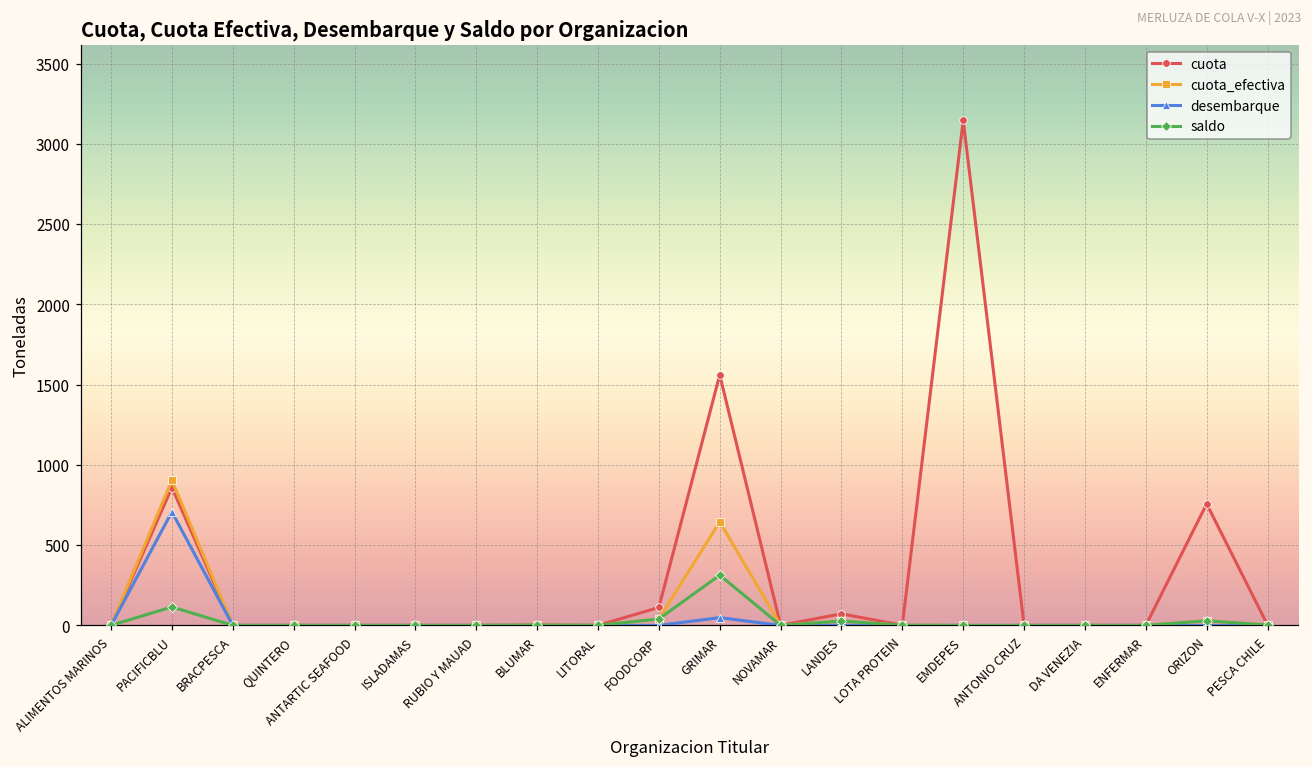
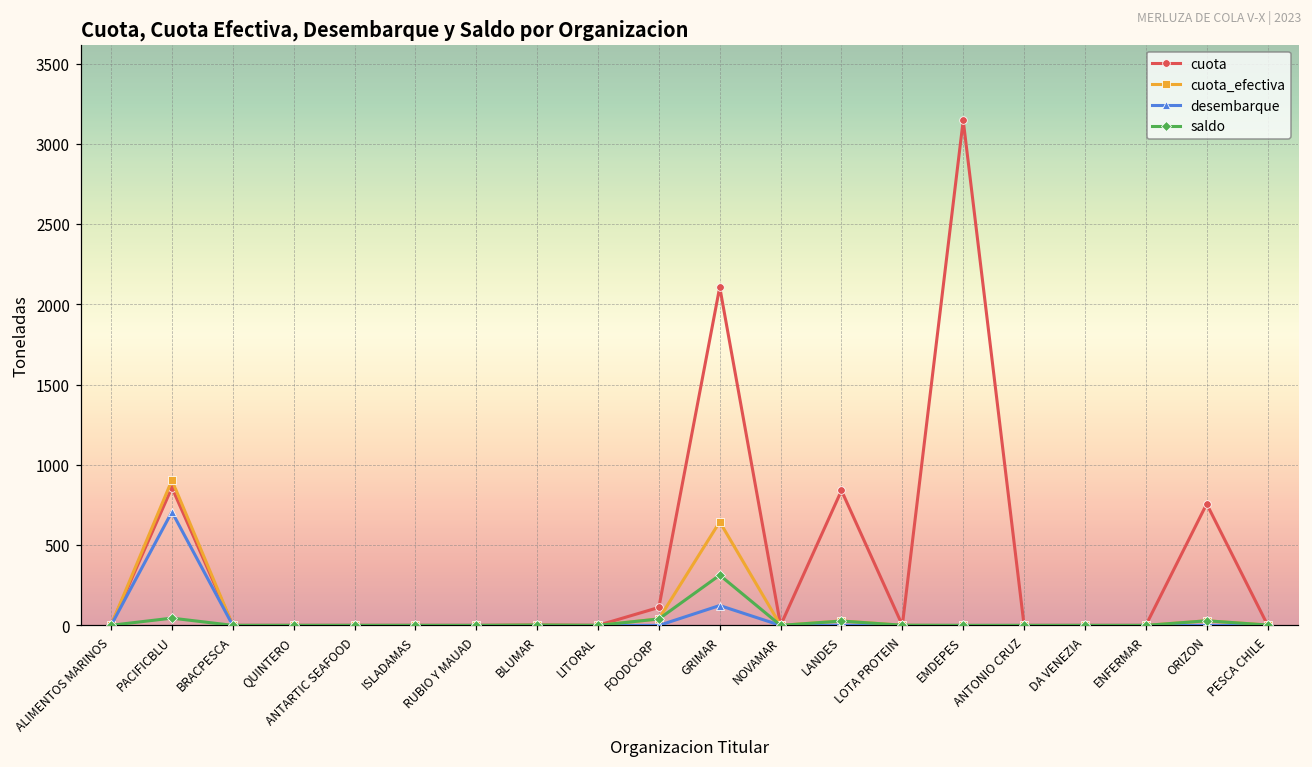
saldo, PACIFICBLU: 110 -> 50
cuota, GRIMAR: 1560 -> 2110
desembarque, GRIMAR: 50 -> 120
cuota, LANDES: 70 -> 840
